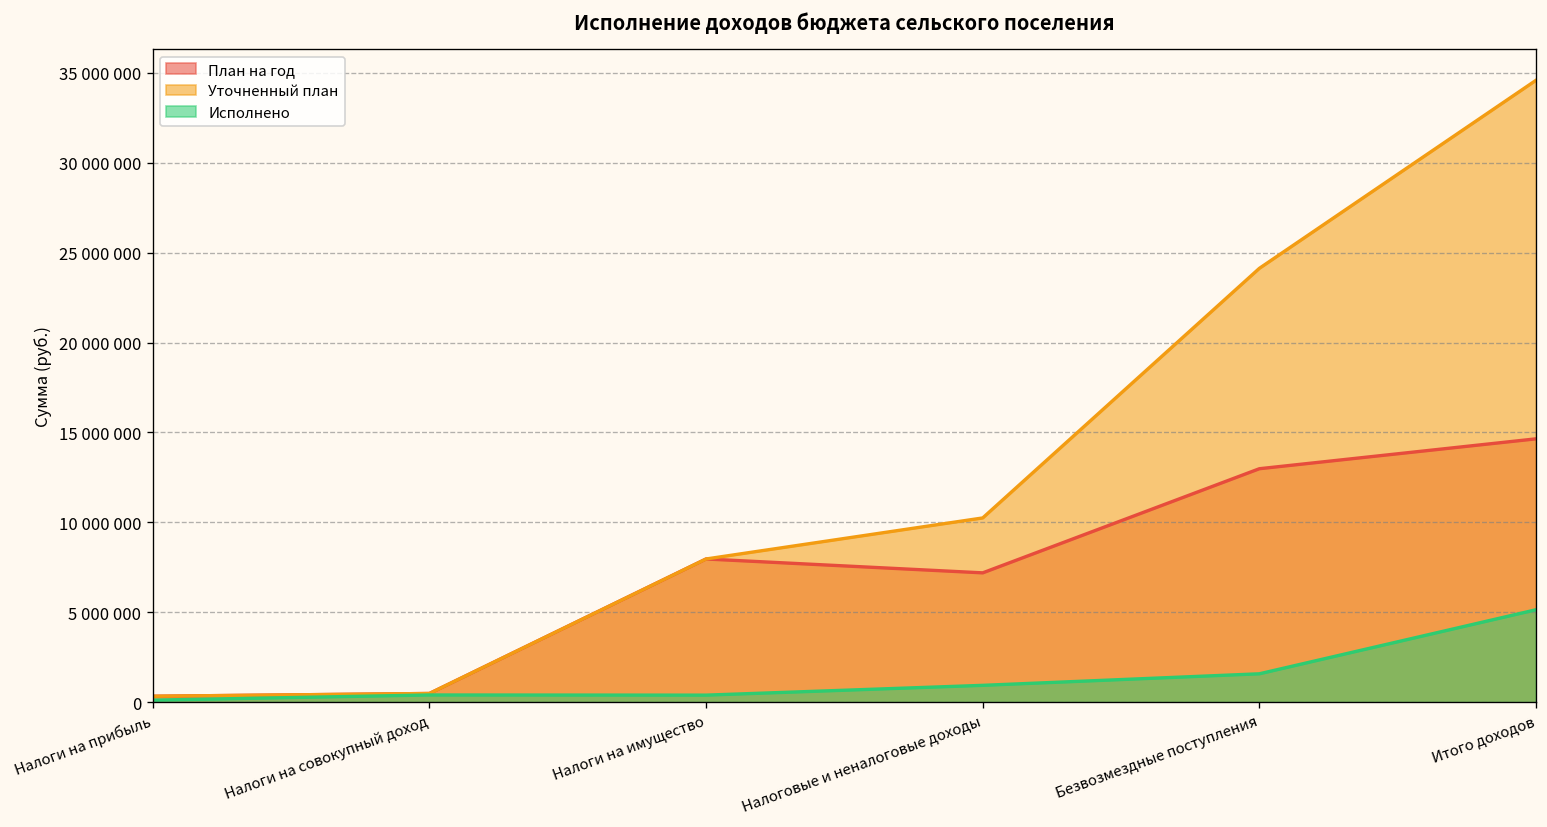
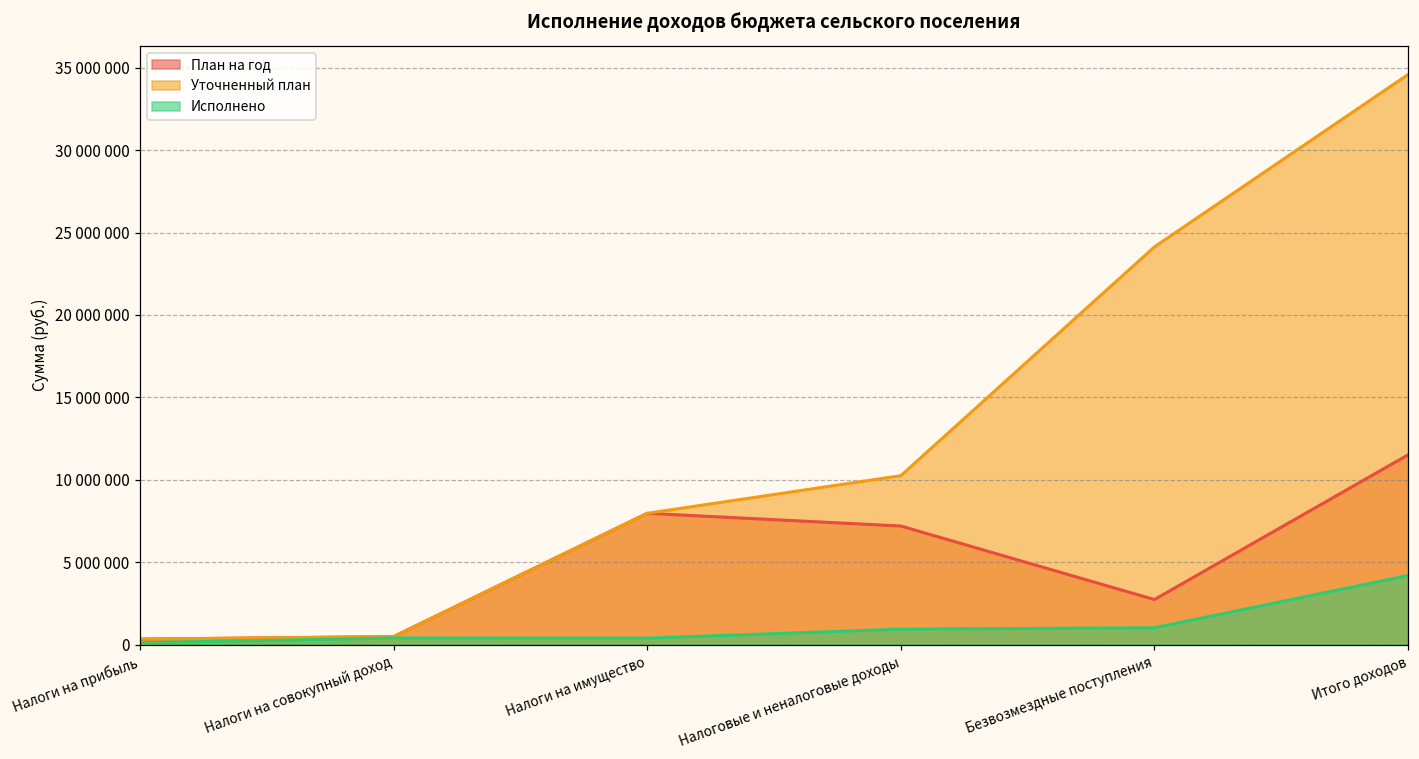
План на год, Безвозмездные поступления: 13000000 -> 2700000
Исполнено, Безвозмездные поступления: 1600000 -> 1000000
План на год, Итого доходов: 14600000 -> 11500000
Исполнено, Итого доходов: 5100000 -> 4200000
